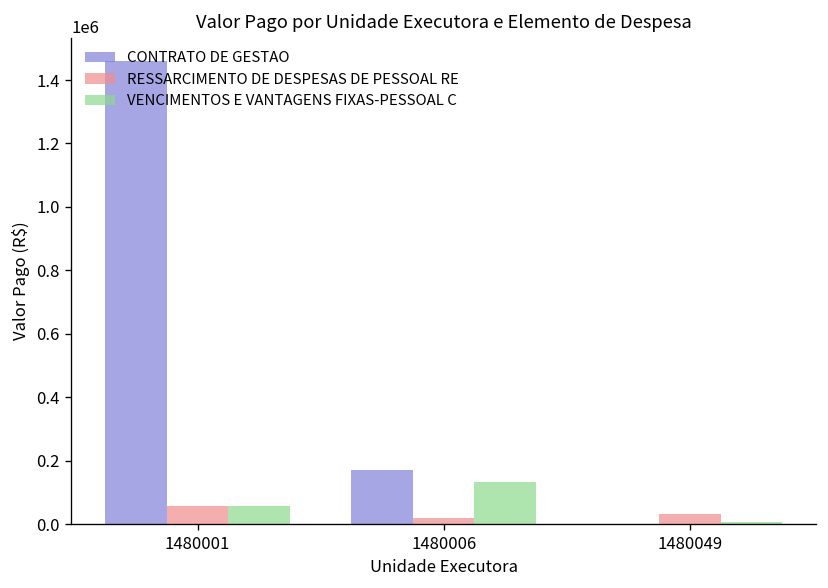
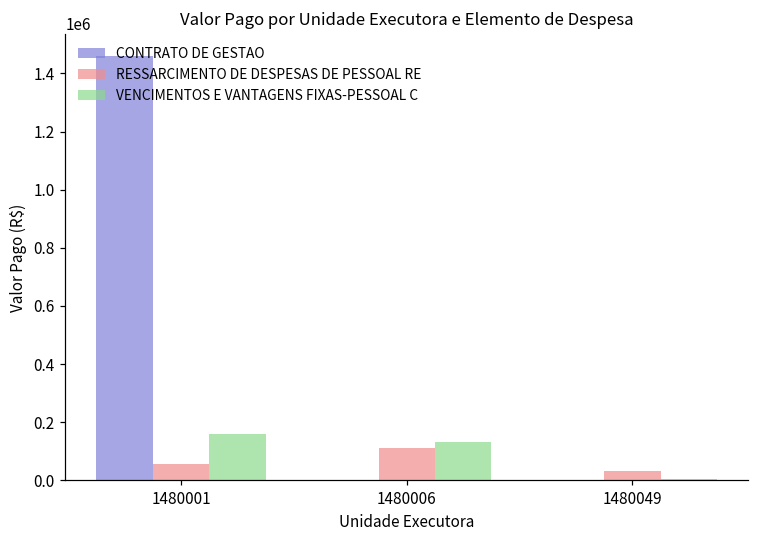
VENCIMENTOS E VANTAGENS FIXAS-PESSOAL C, 1480001: 60000 -> 160000
CONTRATO DE GESTAO, 1480006: 170000 -> 0
RESSARCIMENTO DE DESPESAS DE PESSOAL RE, 1480006: 20000 -> 110000
